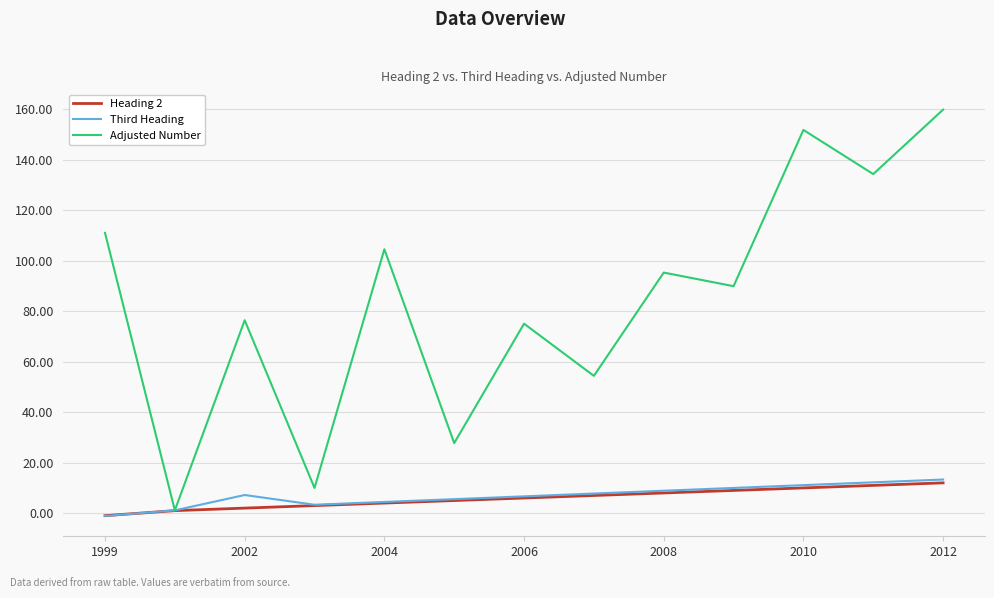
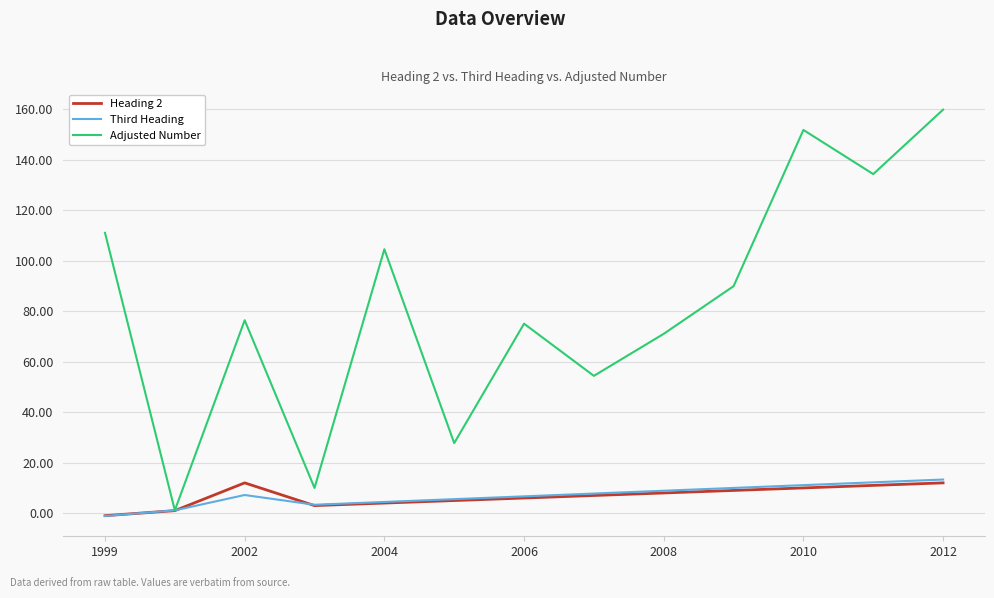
Heading 2, 2002: 2 -> 12
Adjusted Number, 2008: 95 -> 71
